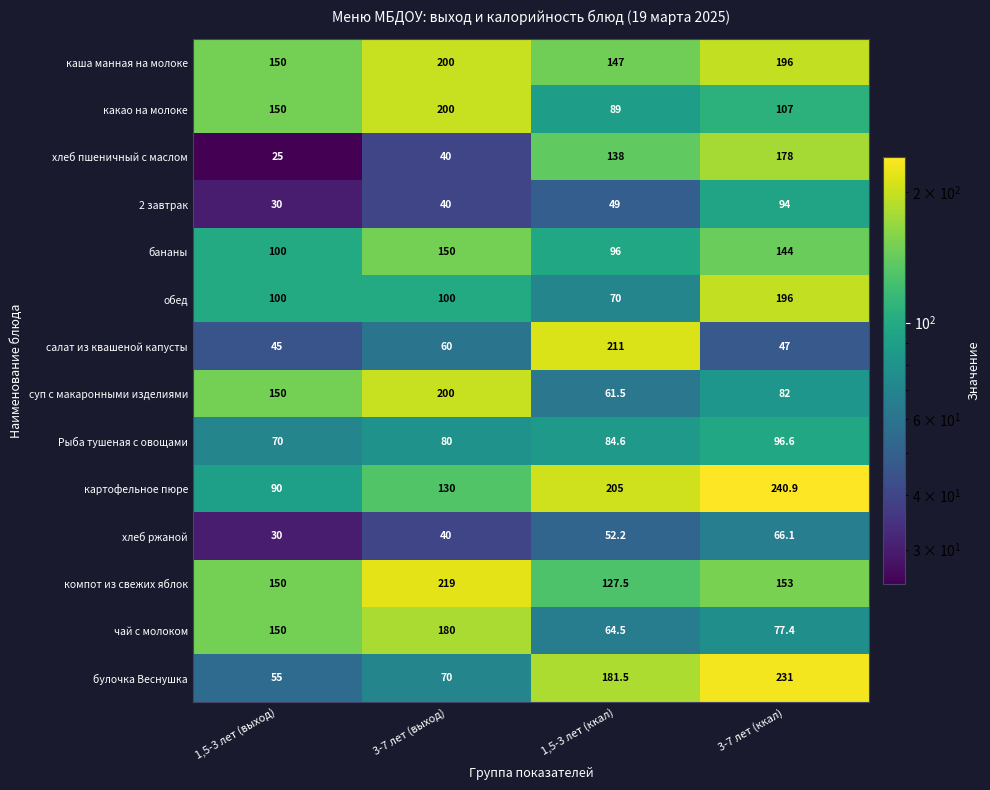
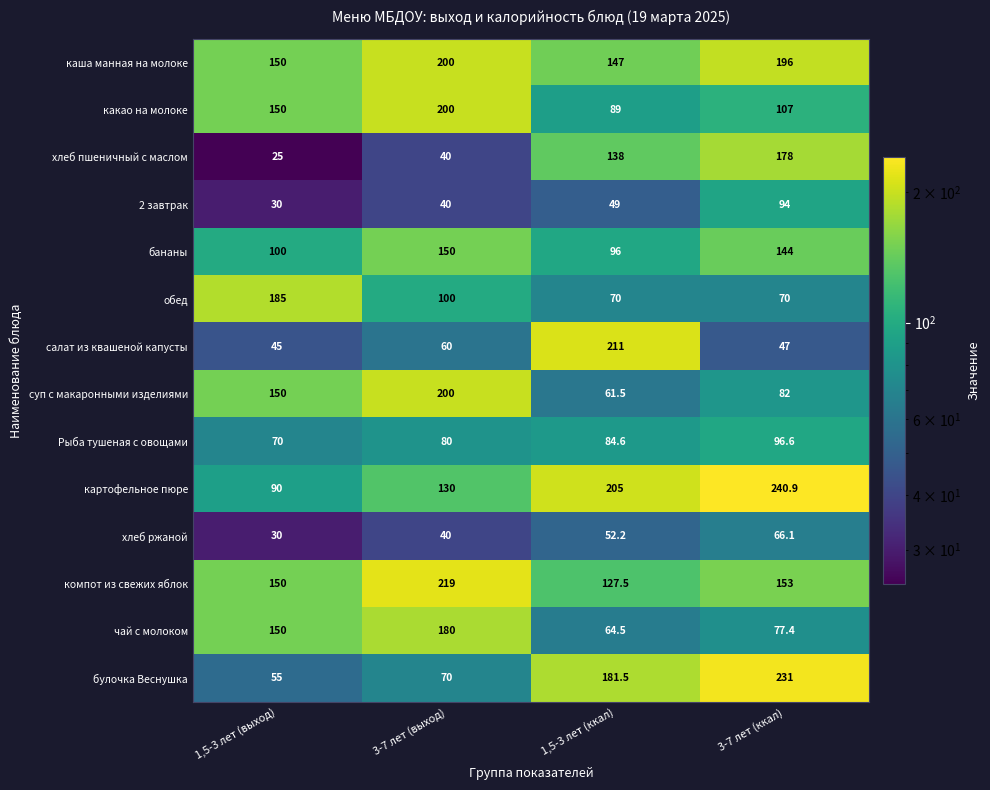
обед, 1,5-3 лет (выход): 100 -> 185
обед, 3-7 лет (ккал): 196 -> 70
